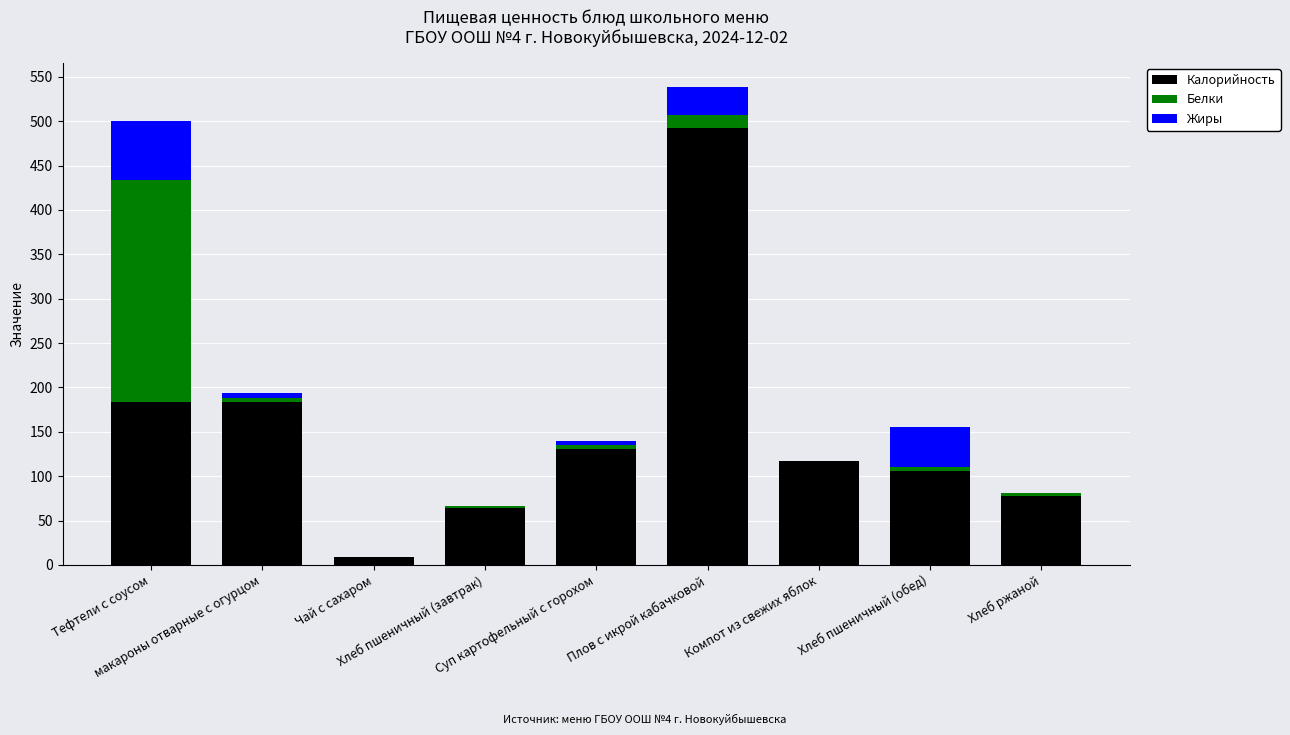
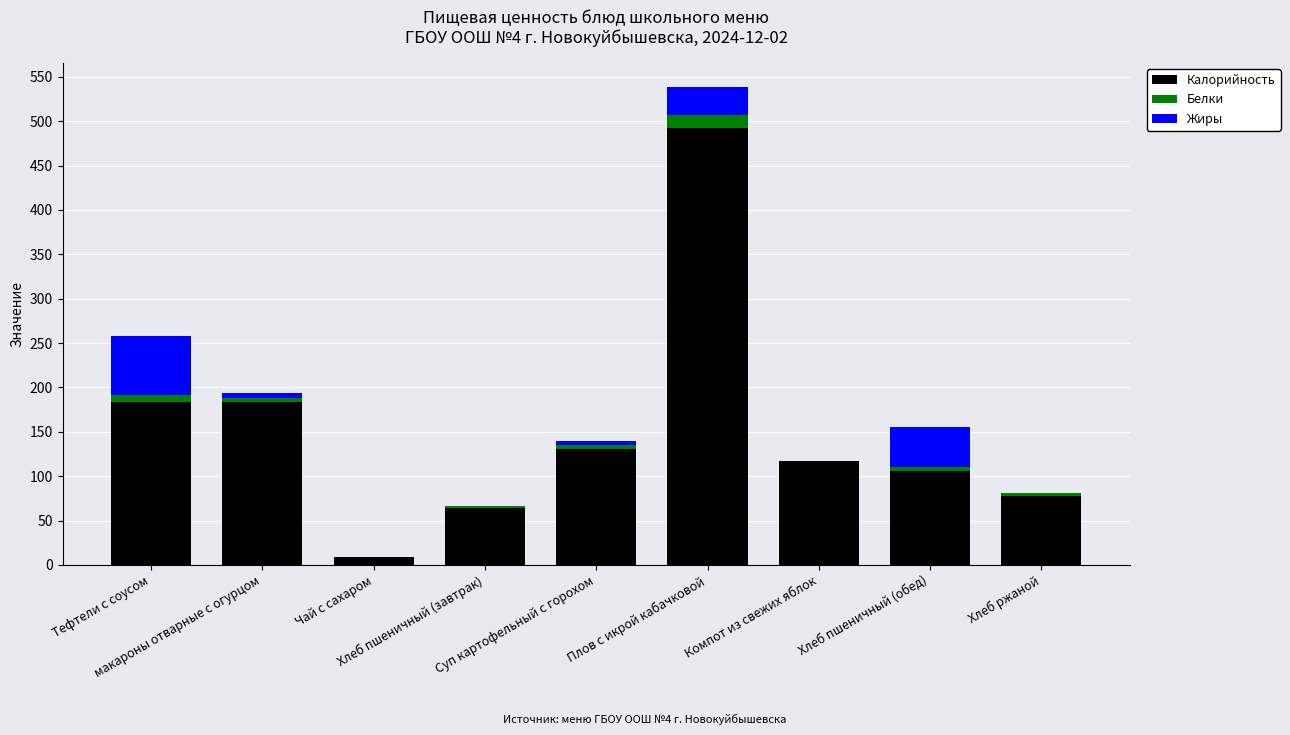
Белки, Тефтели с соусом: 250 -> 10
